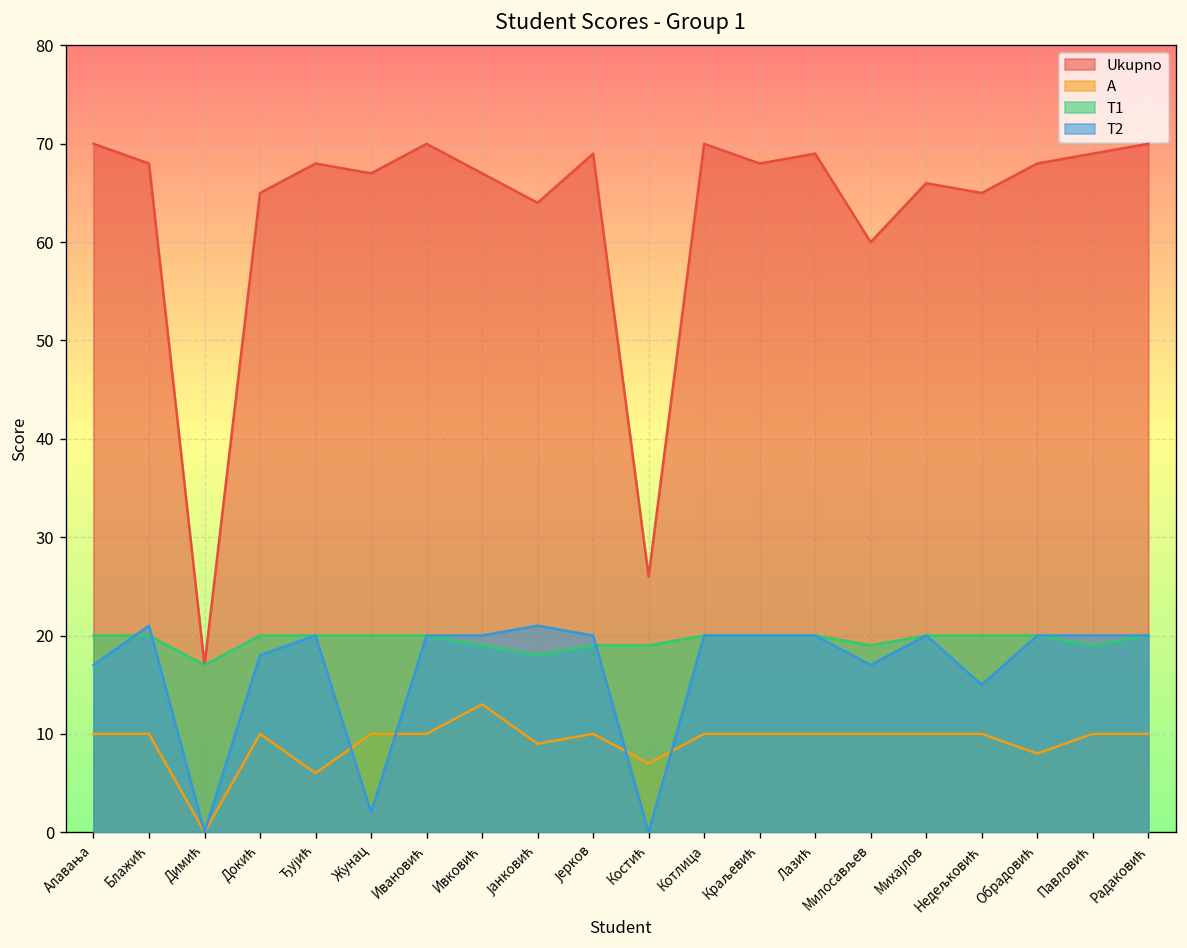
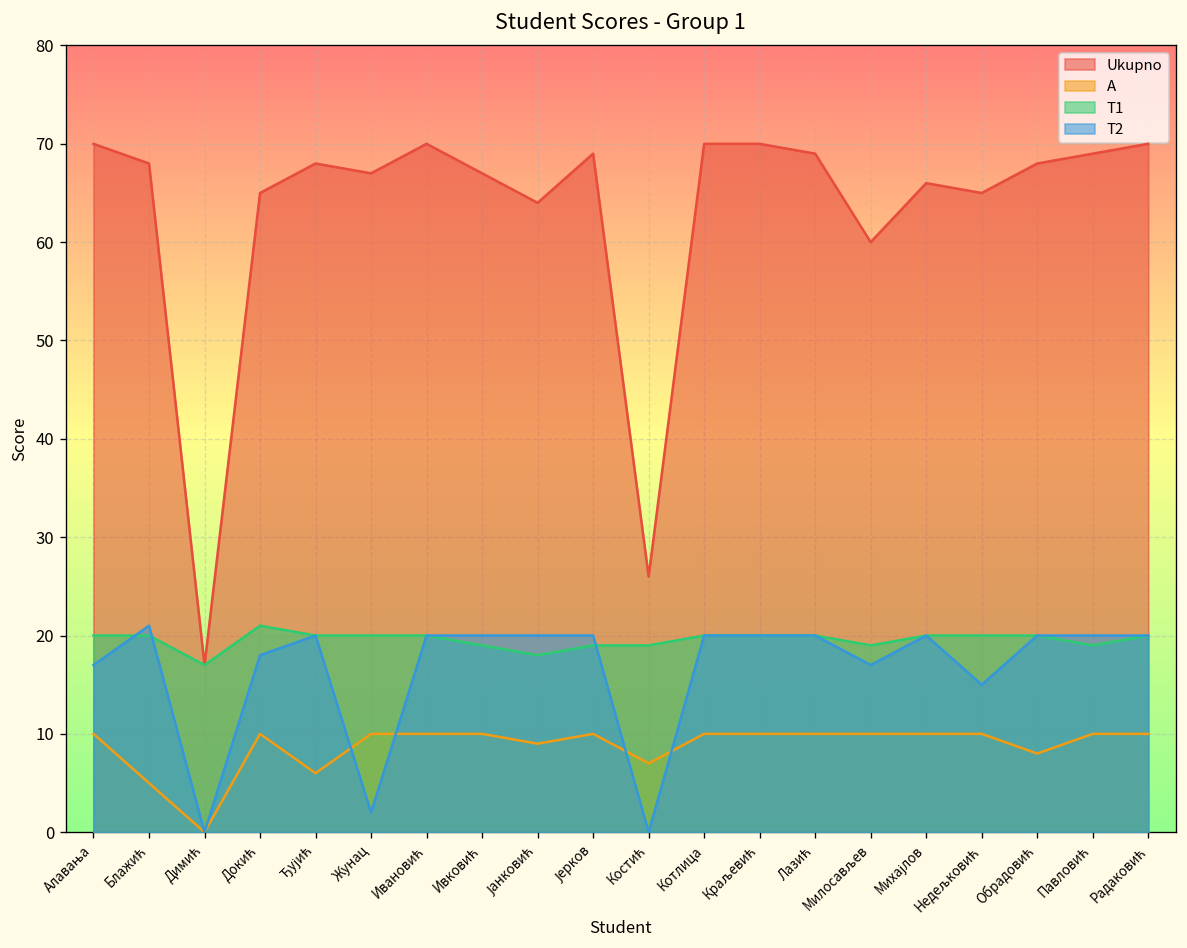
A, Блажић: 10 -> 5
T1, Докић: 20 -> 21
A, Ивковић: 13 -> 10
T2, Јанковић: 21 -> 20
Ukupno, Краљевић: 68 -> 70
